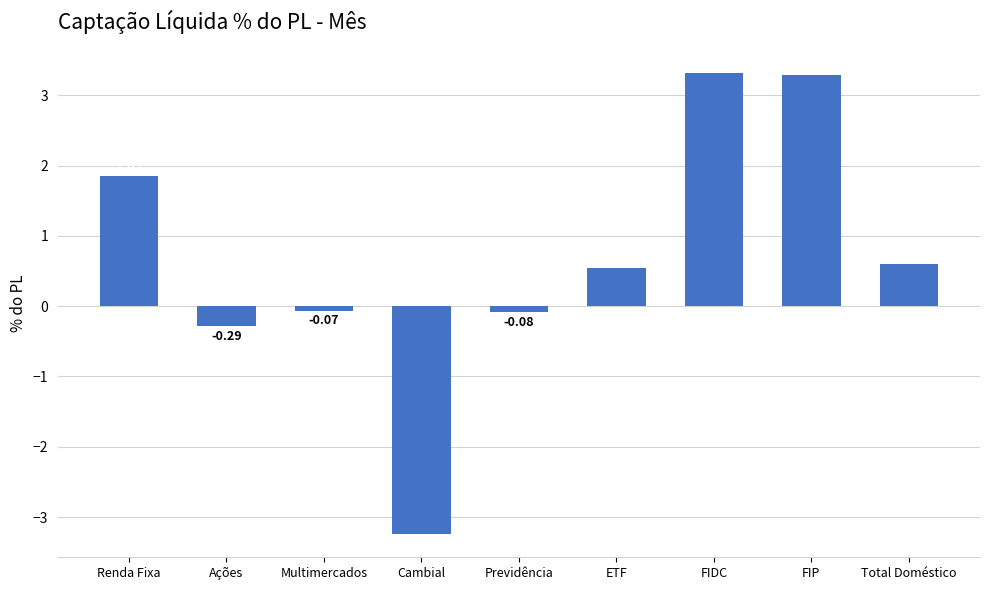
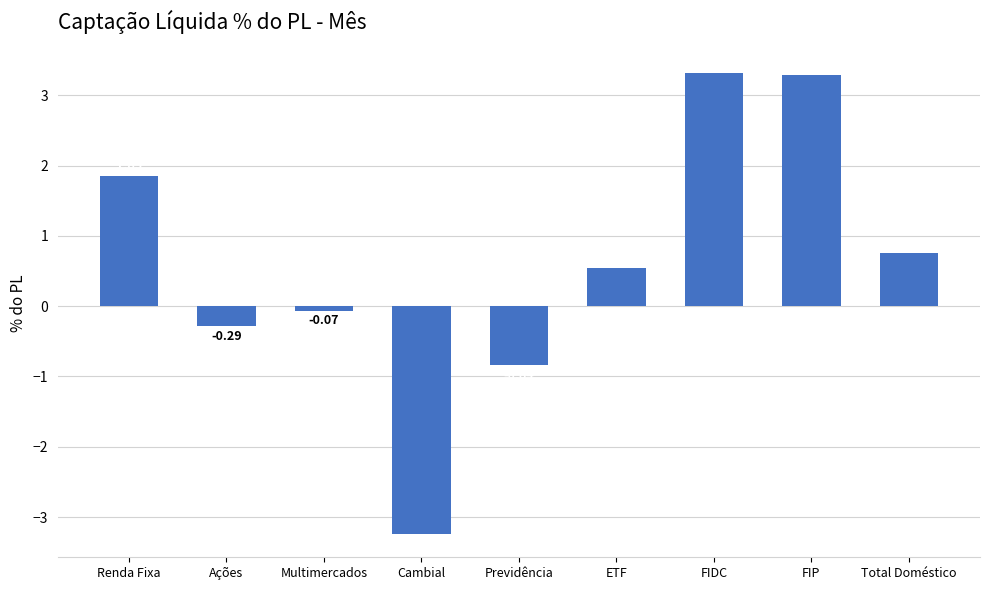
Previdência: -0.1 -> -0.8
Total Doméstico: 0.6 -> 0.8
